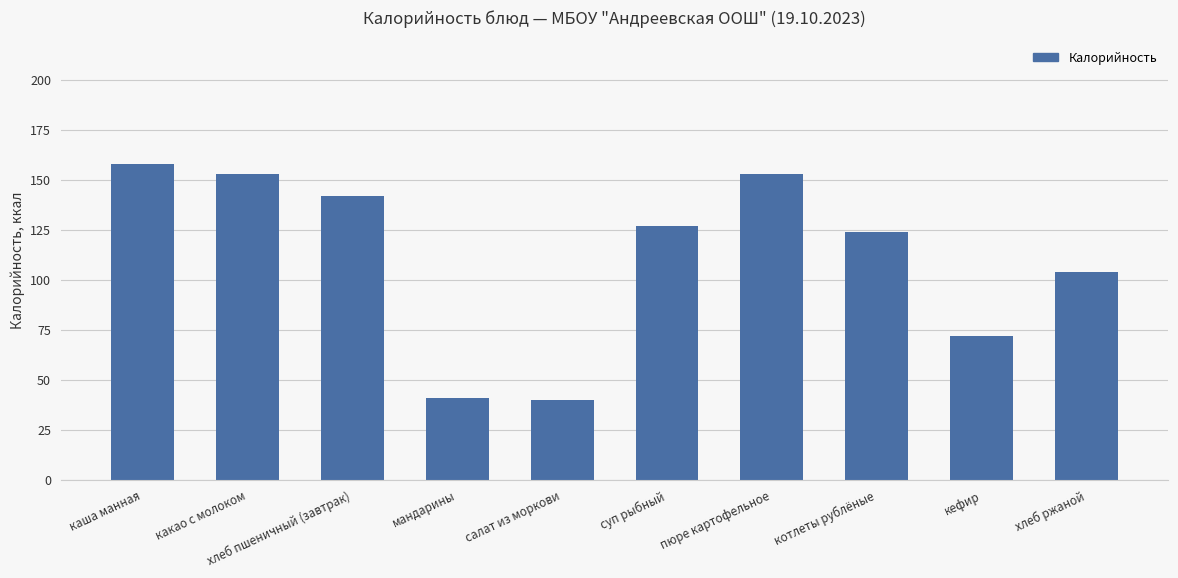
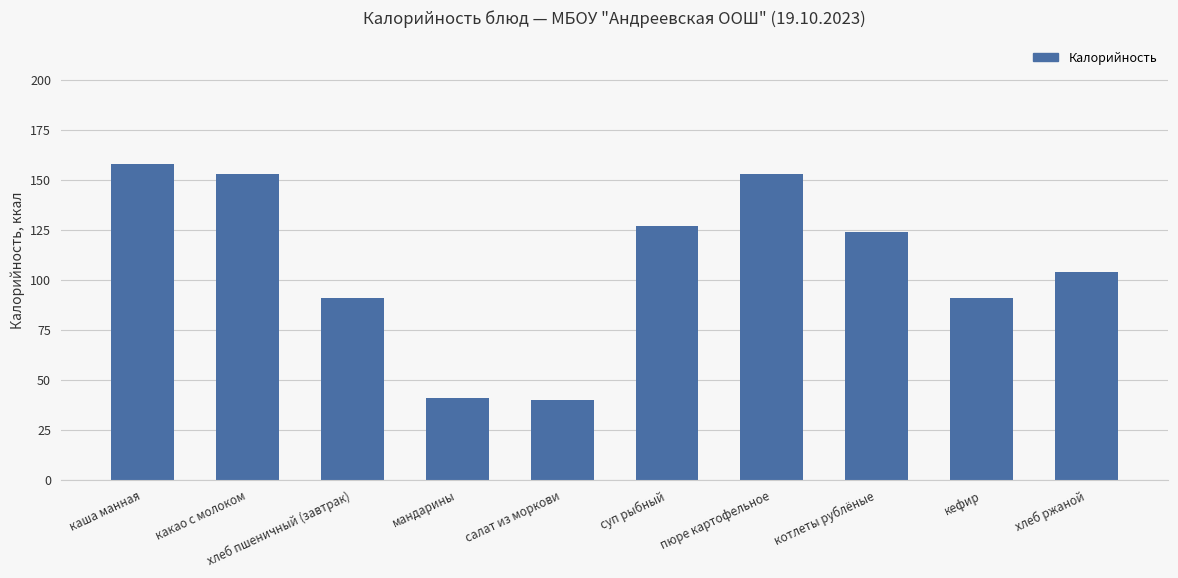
хлеб пшеничный (завтрак): 142 -> 91
кефир: 72 -> 91
